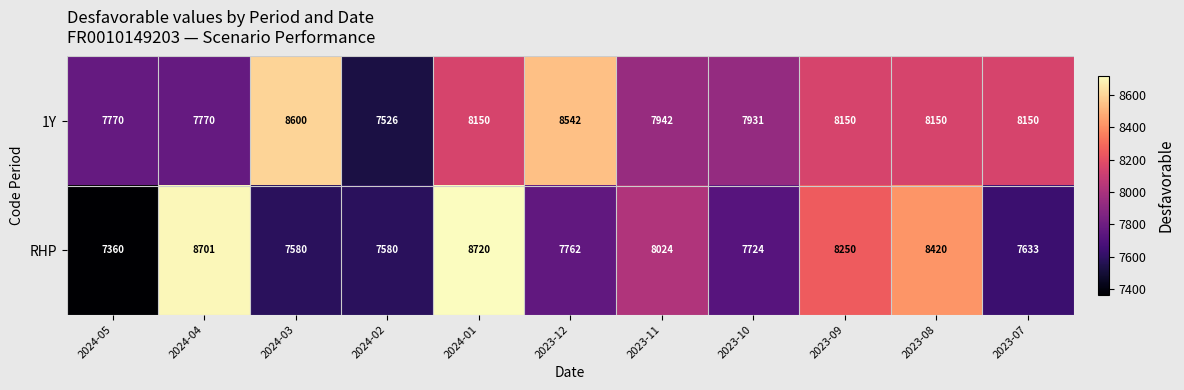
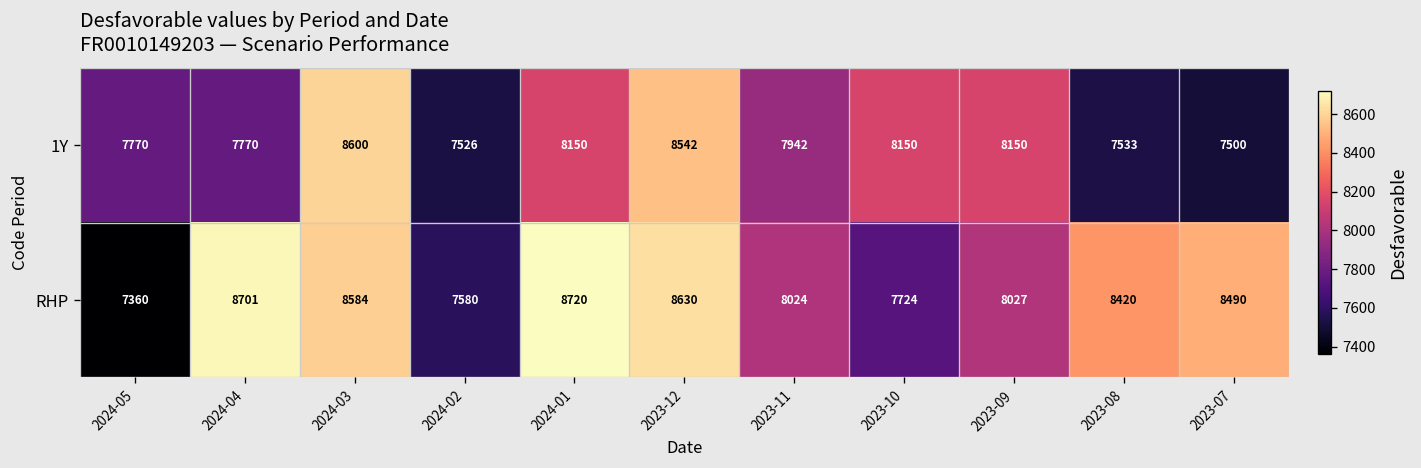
1Y, 2023-10: 7931 -> 8150
1Y, 2023-08: 8150 -> 7533
1Y, 2023-07: 8150 -> 7500
RHP, 2024-03: 7580 -> 8584
RHP, 2023-12: 7762 -> 8630
RHP, 2023-09: 8250 -> 8027
RHP, 2023-07: 7633 -> 8490
